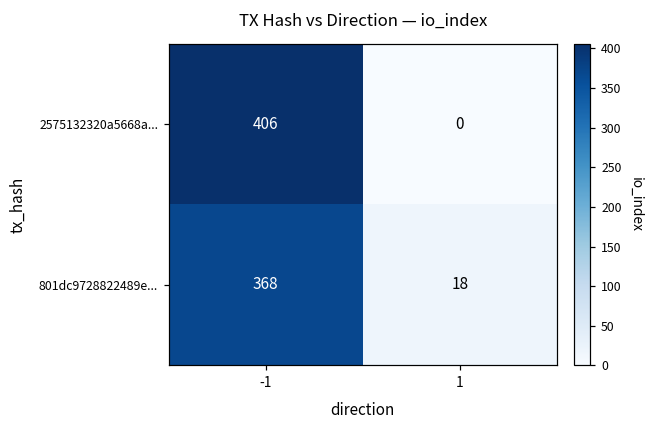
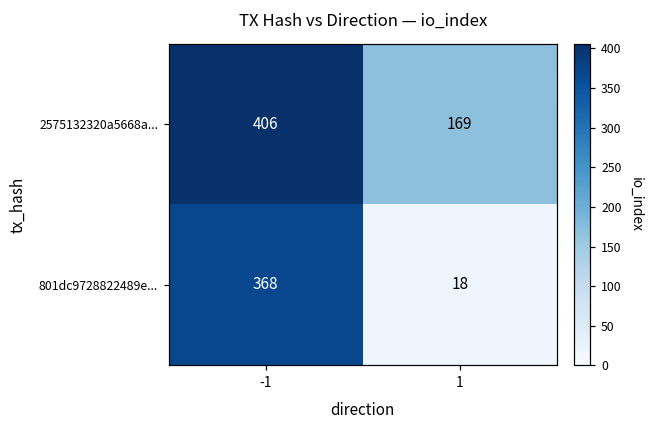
2575132320a5668a..., 1: 0 -> 169
